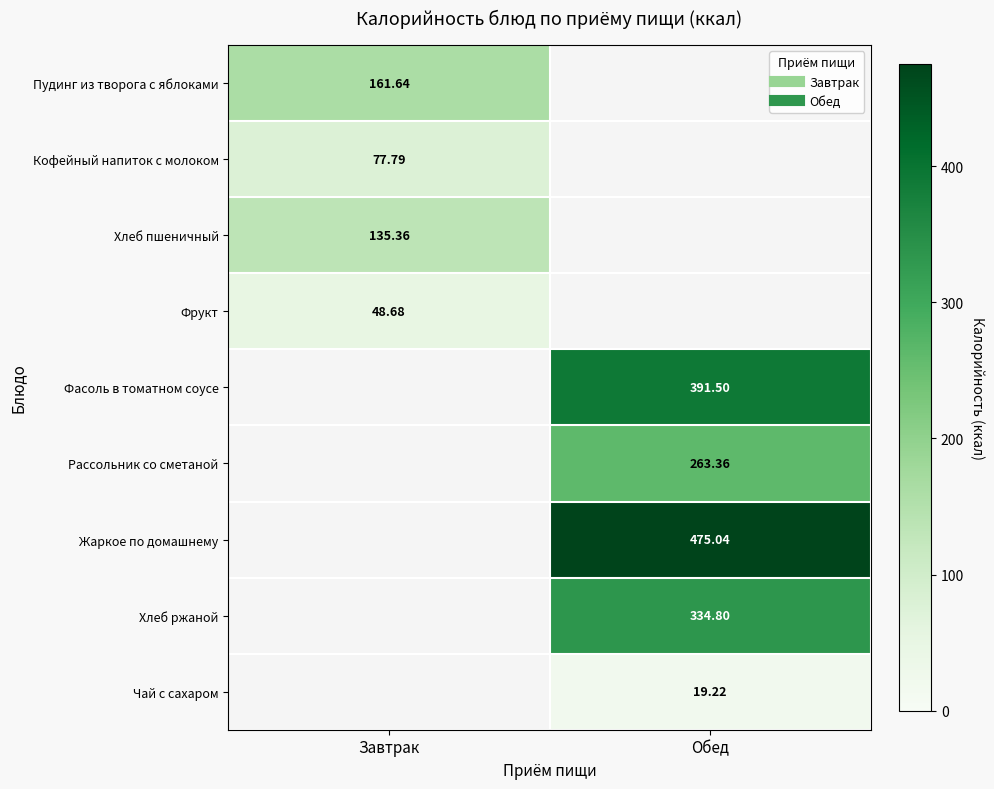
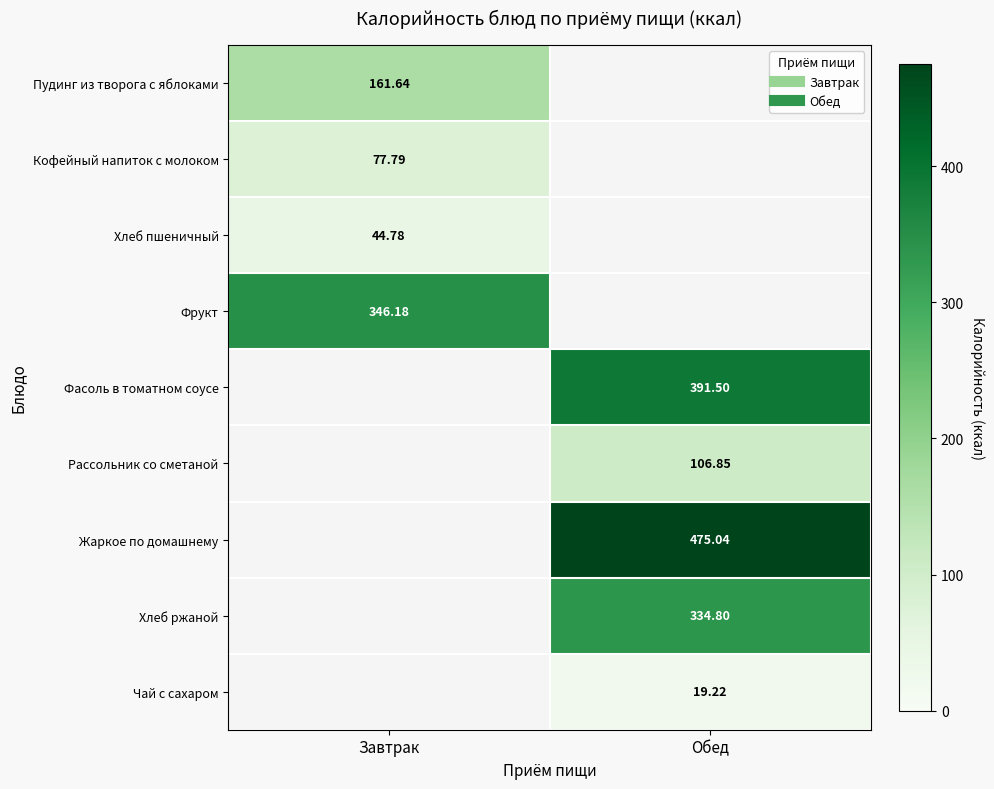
Хлеб пшеничный, Завтрак: 135.36 -> 44.78
Фрукт, Завтрак: 48.68 -> 346.18
Рассольник со сметаной, Обед: 263.36 -> 106.85
